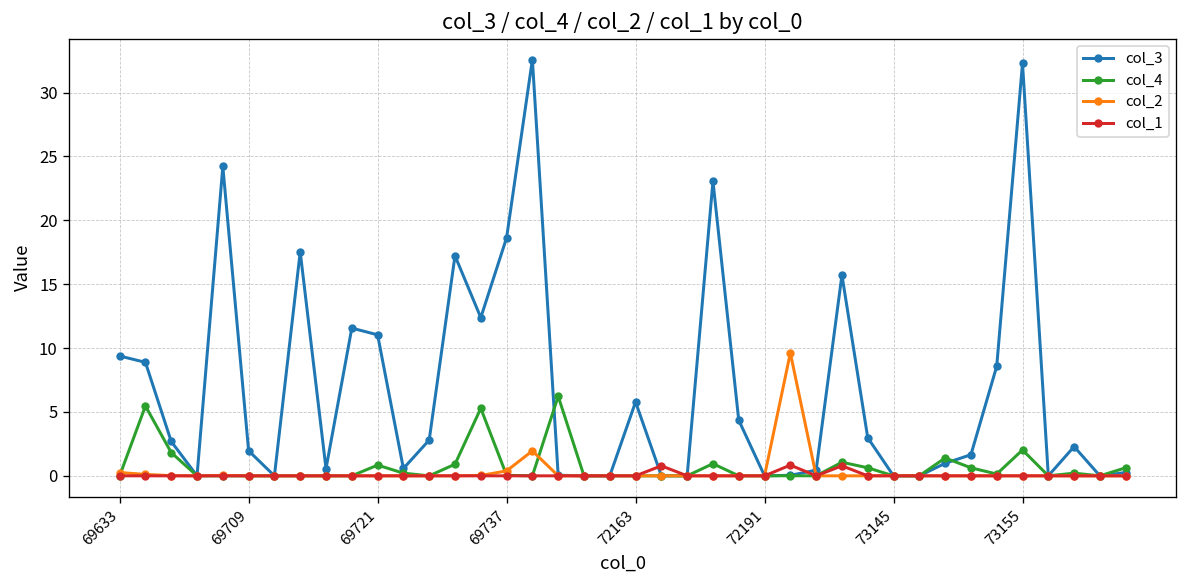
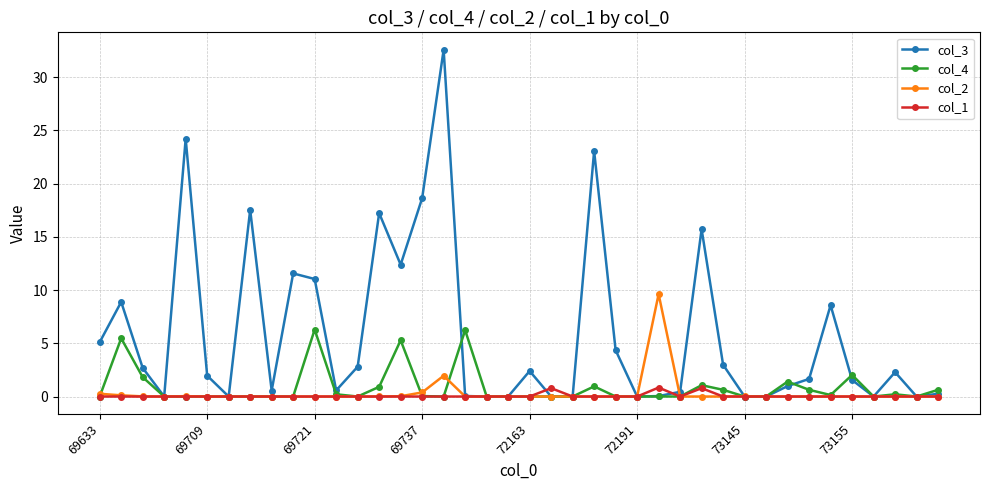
col_3, 69633: 9.4 -> 5.1
col_4, 69721: 0.8 -> 6.3
col_3, 72163: 5.8 -> 2.4
col_3, 73155: 32.3 -> 1.6
